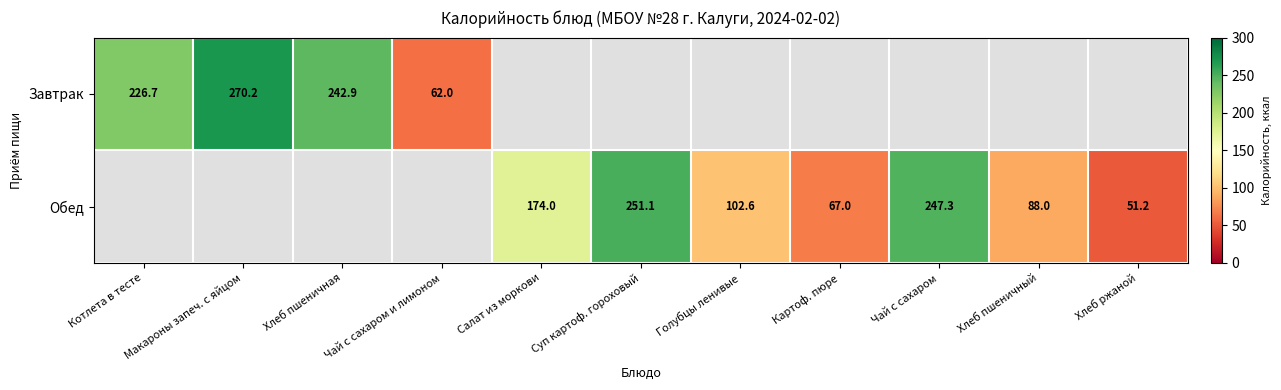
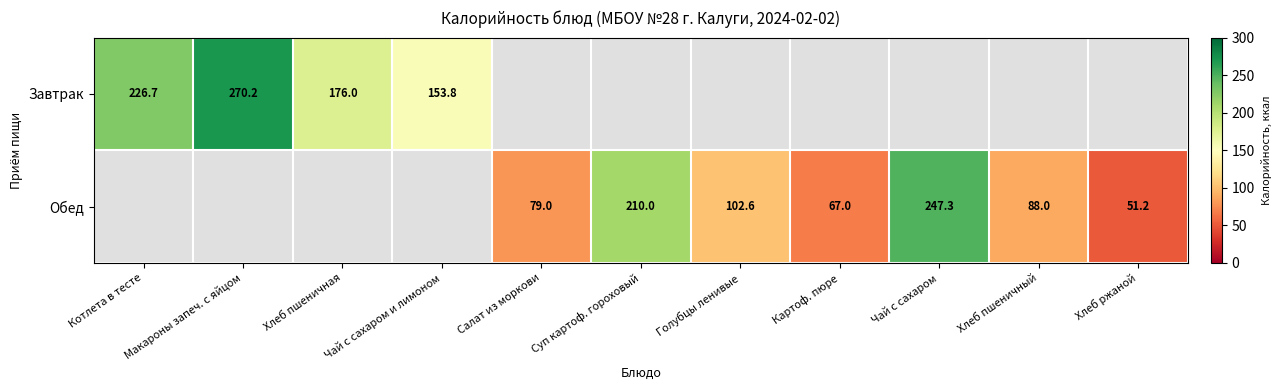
Завтрак, Хлеб пшеничная: 242.9 -> 176.0
Завтрак, Чай с сахаром и лимоном: 62.0 -> 153.8
Обед, Салат из моркови: 174.0 -> 79.0
Обед, Суп картоф. гороховый: 251.1 -> 210.0
